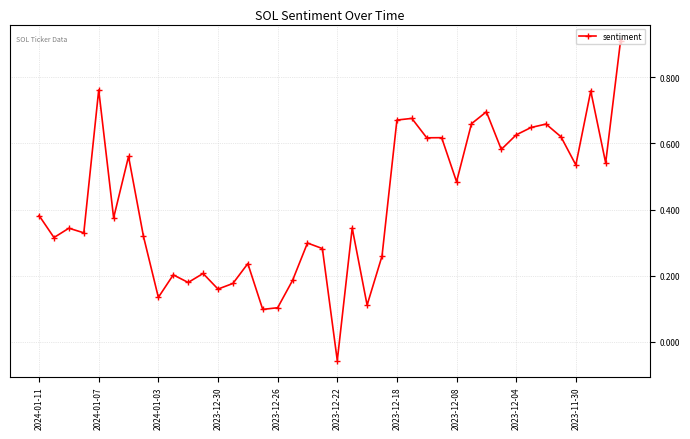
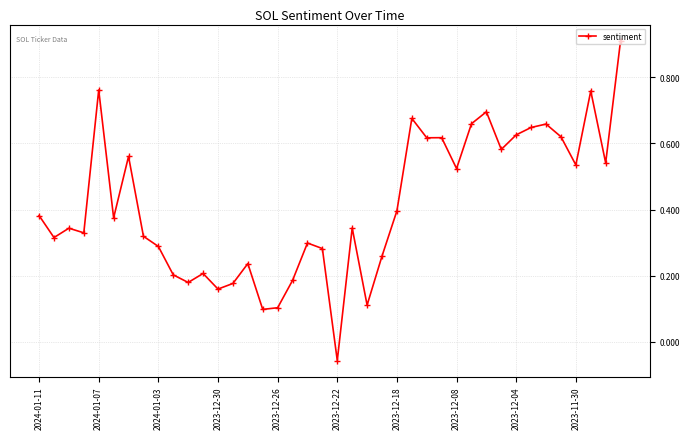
2024-01-03: 0.13 -> 0.29
2023-12-18: 0.67 -> 0.40
2023-12-08: 0.48 -> 0.52
